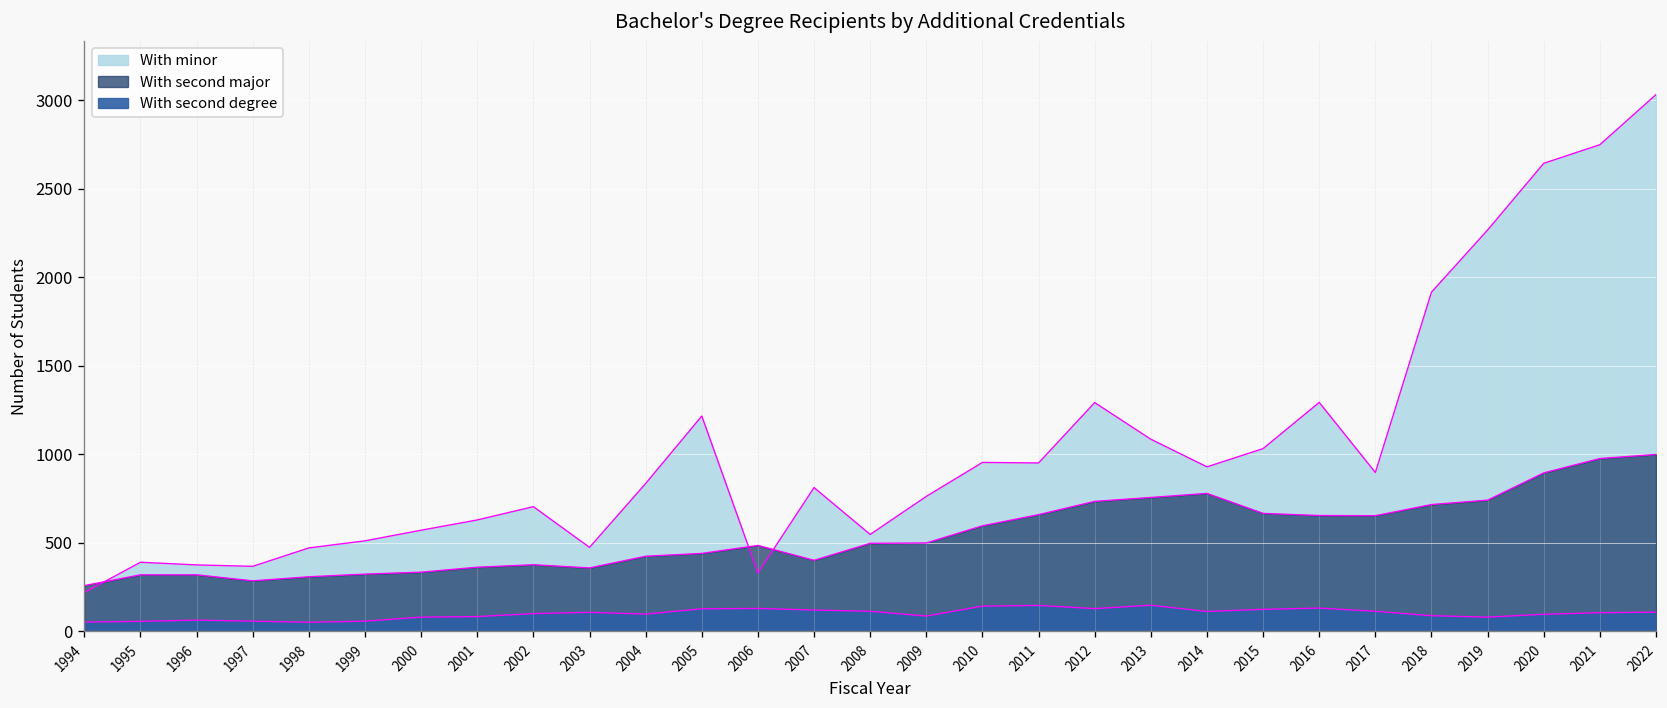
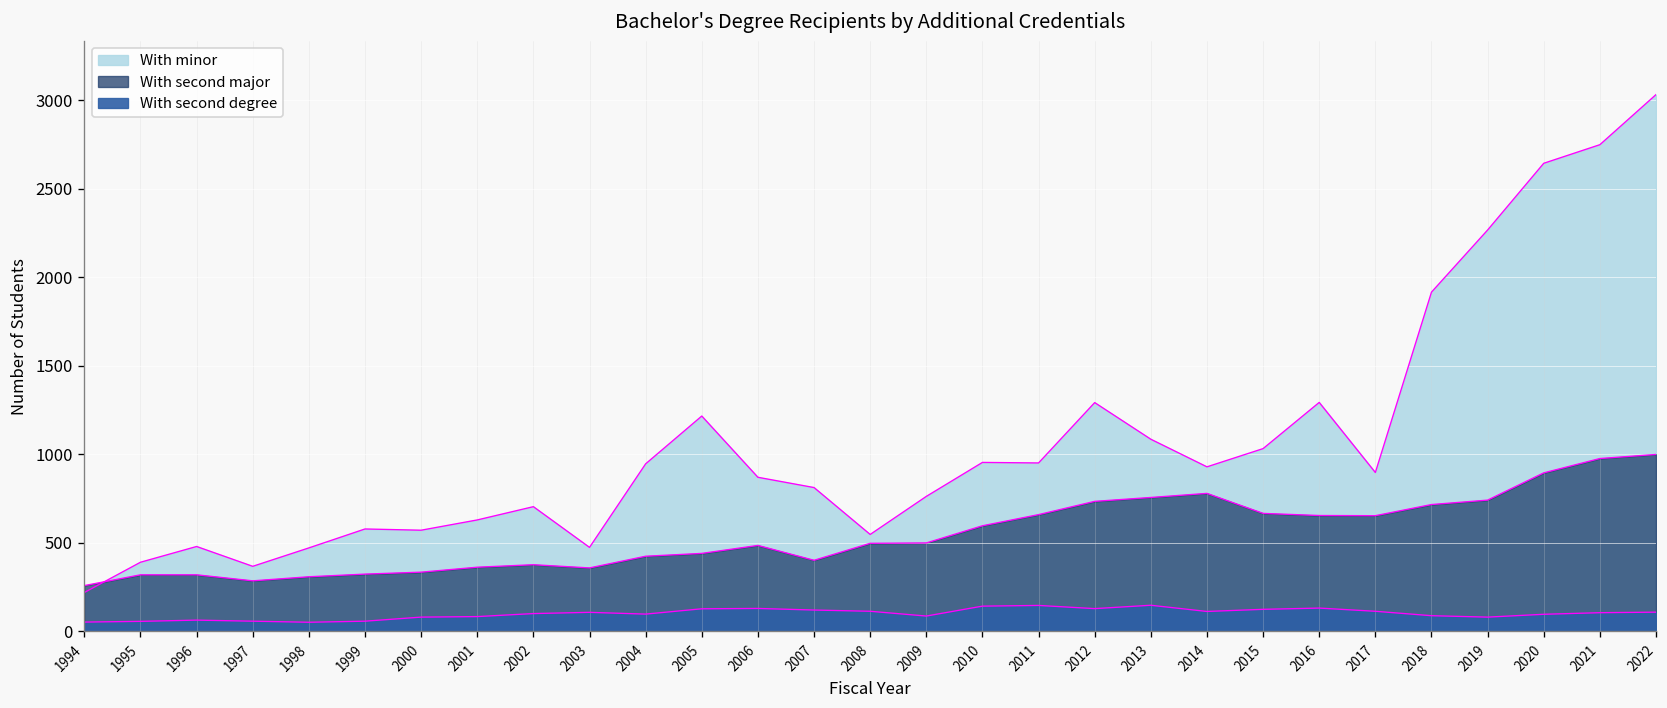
With minor, 1996: 380 -> 480
With minor, 1999: 510 -> 580
With minor, 2004: 840 -> 950
With minor, 2006: 330 -> 870
